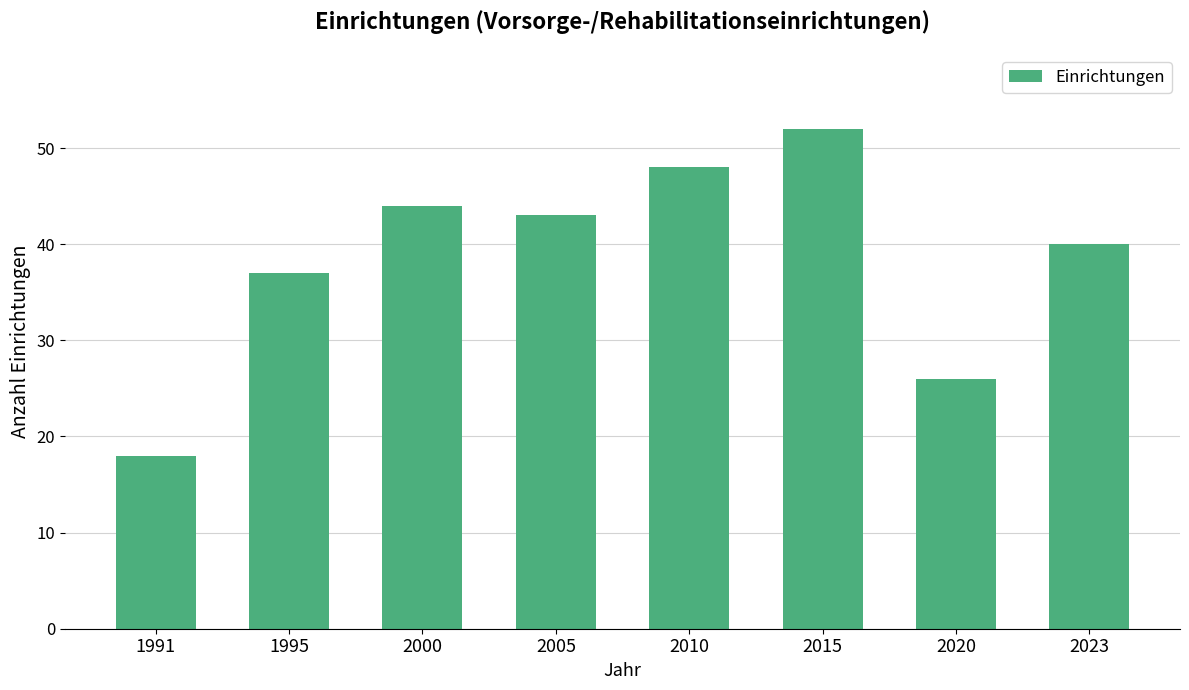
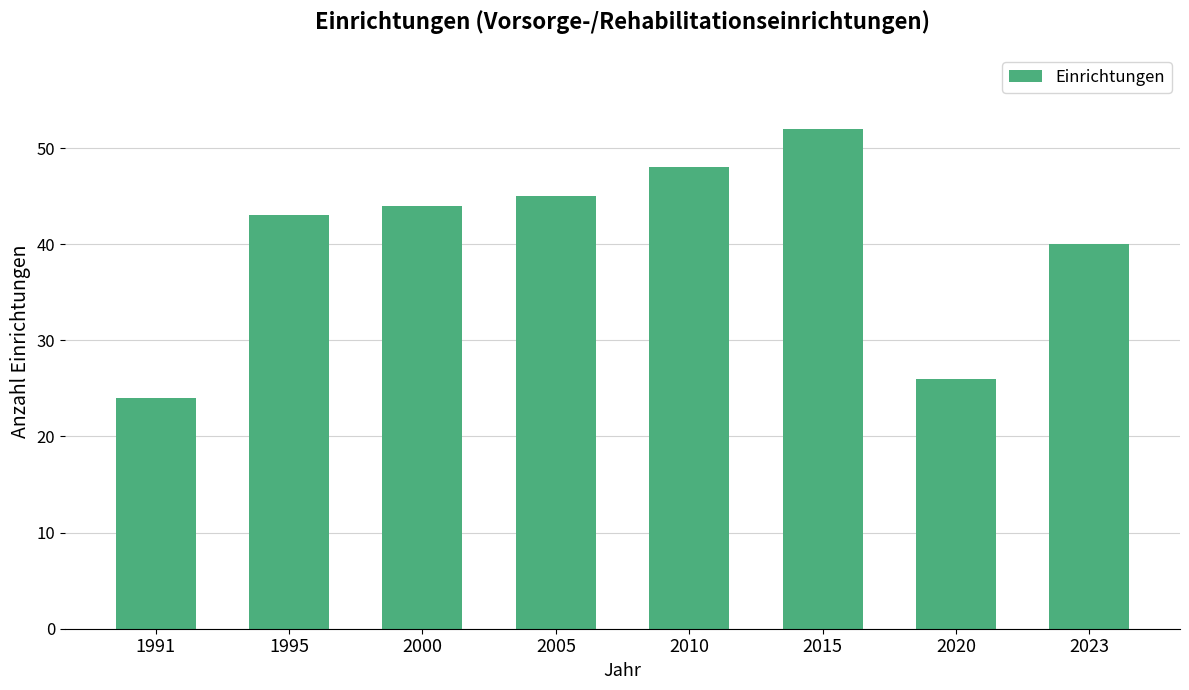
1991: 18 -> 24
1995: 37 -> 43
2005: 43 -> 45
